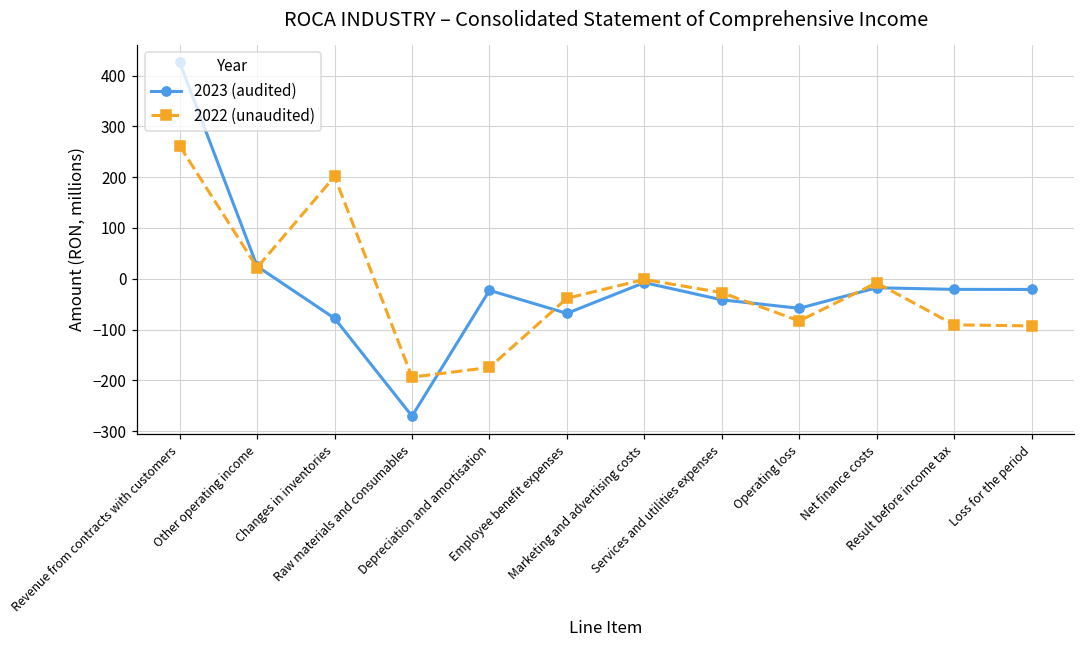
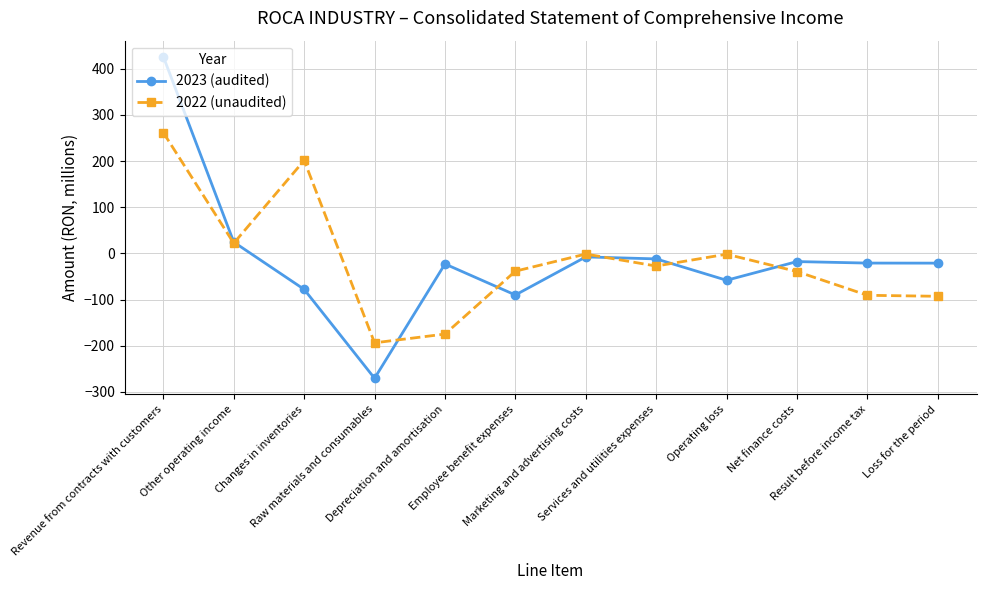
2023 (audited), Employee benefit expenses: -70 -> -90
2023 (audited), Services and utilities expenses: -40 -> -10
2022 (unaudited), Operating loss: -80 -> 0
2022 (unaudited), Net finance costs: -10 -> -40
